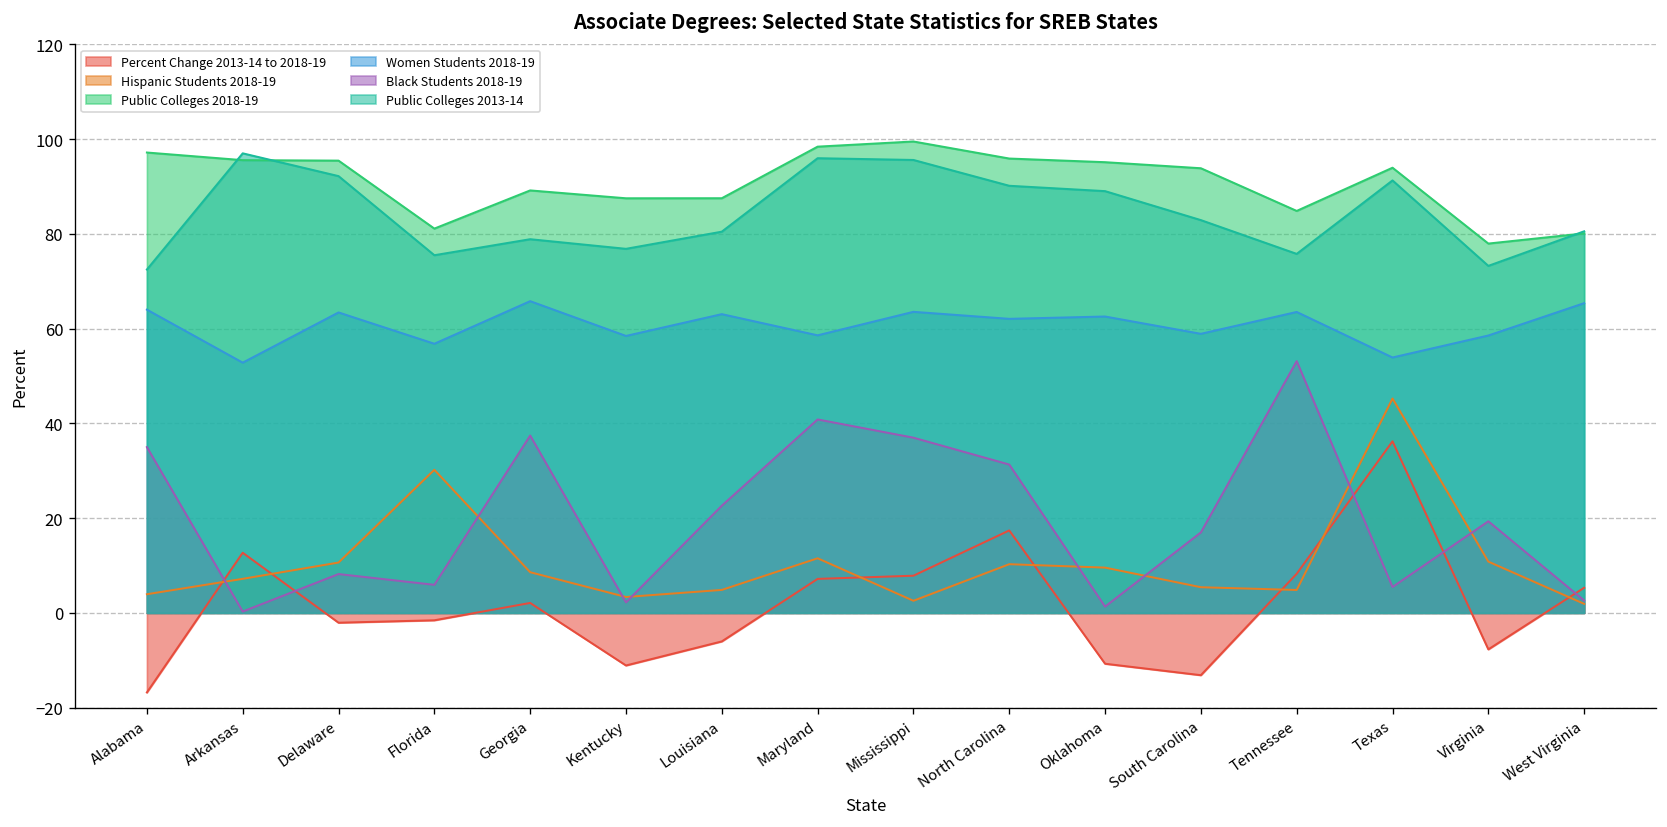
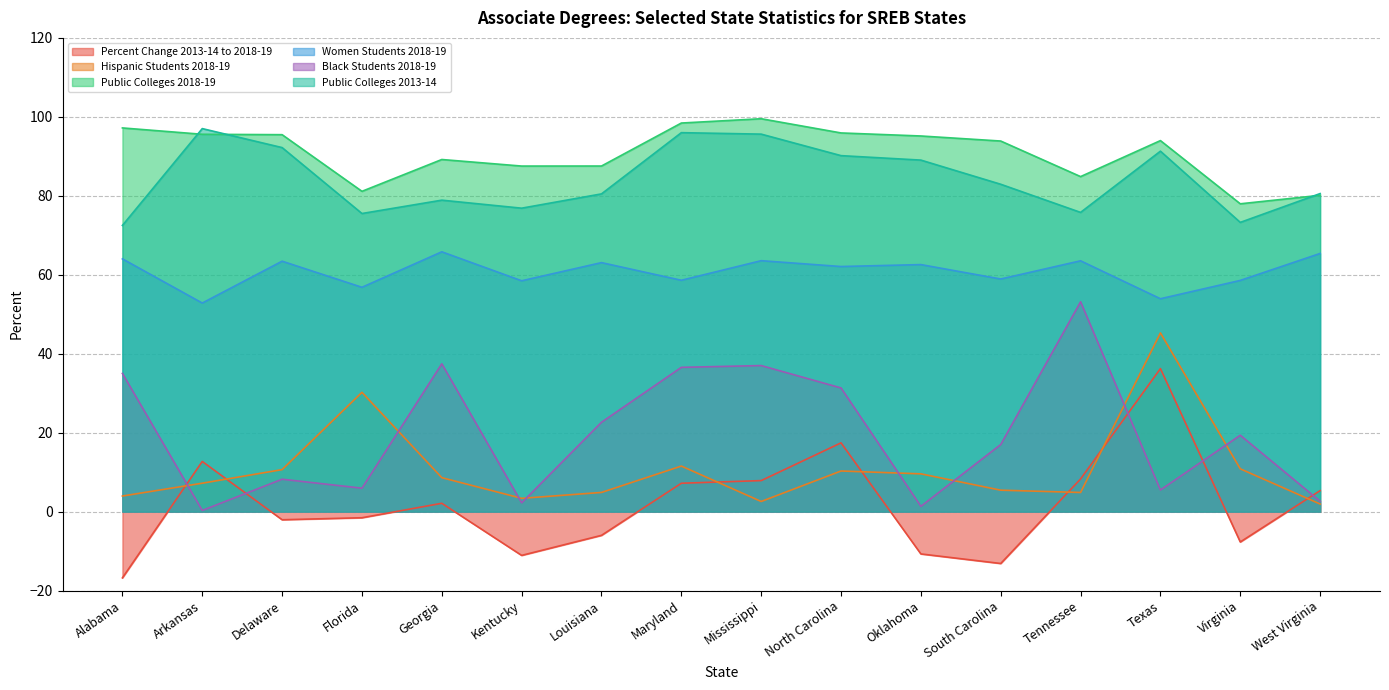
Black Students 2018-19, Maryland: 41 -> 37
